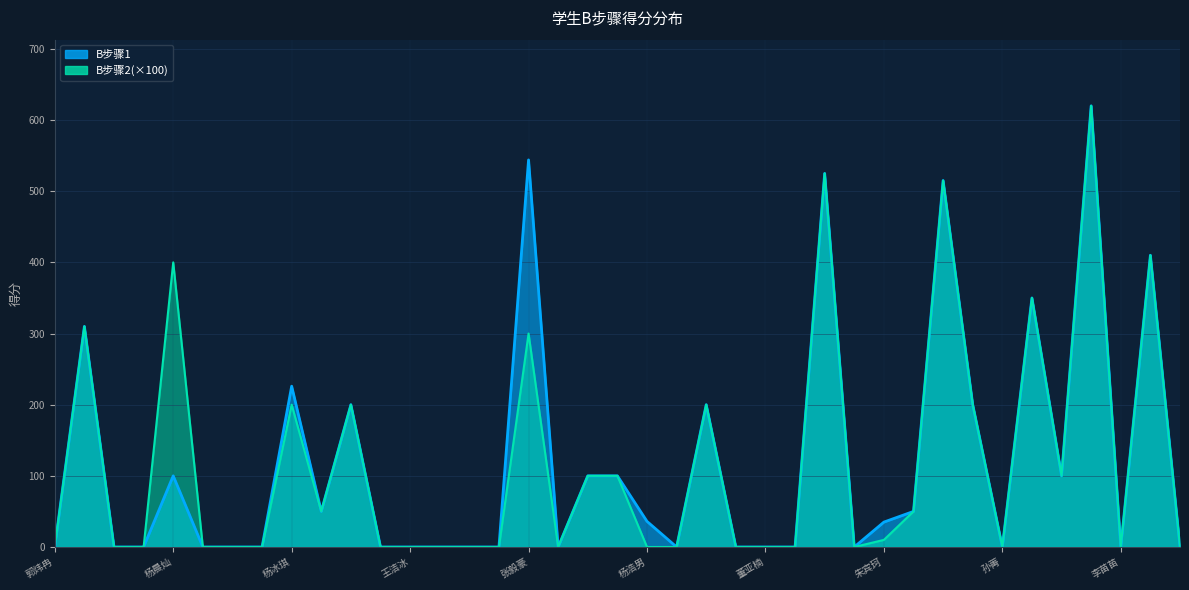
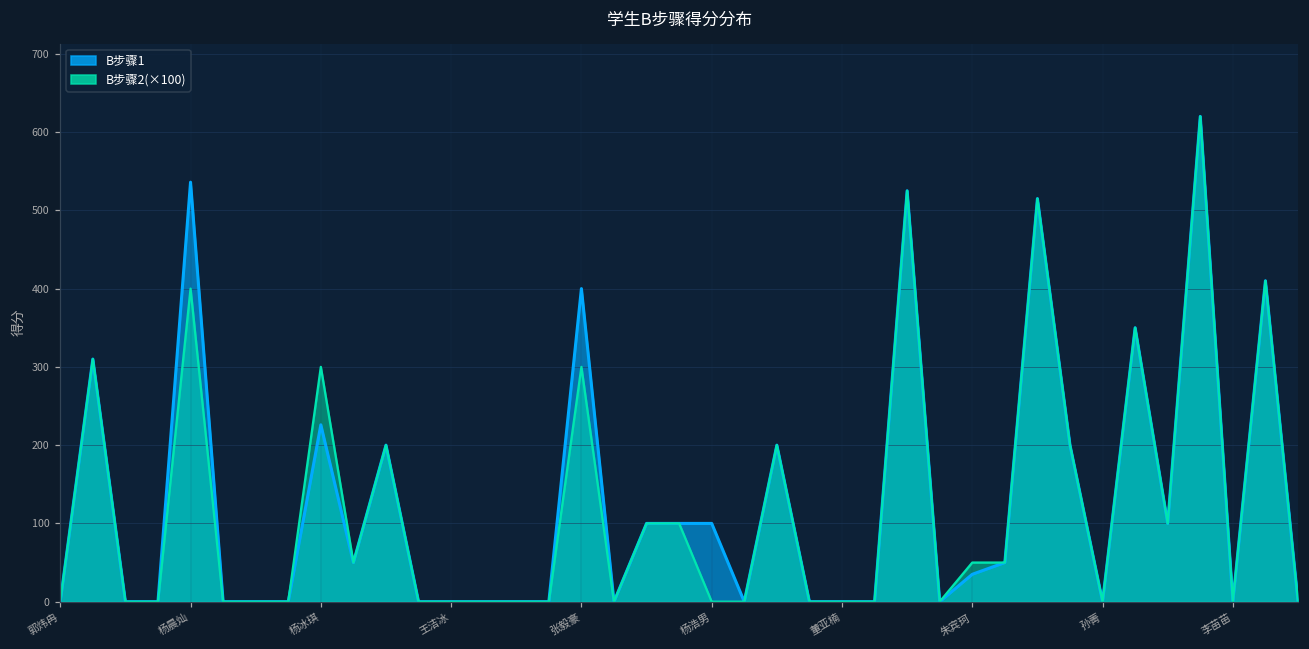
B步骤1, 杨晨灿: 100 -> 540
B步骤2(×100), 杨冰琪: 200 -> 300
B步骤1, 张毅豪: 540 -> 400
B步骤1, 杨浩男: 40 -> 100
B步骤2(×100), 朱宾珂: 10 -> 50
